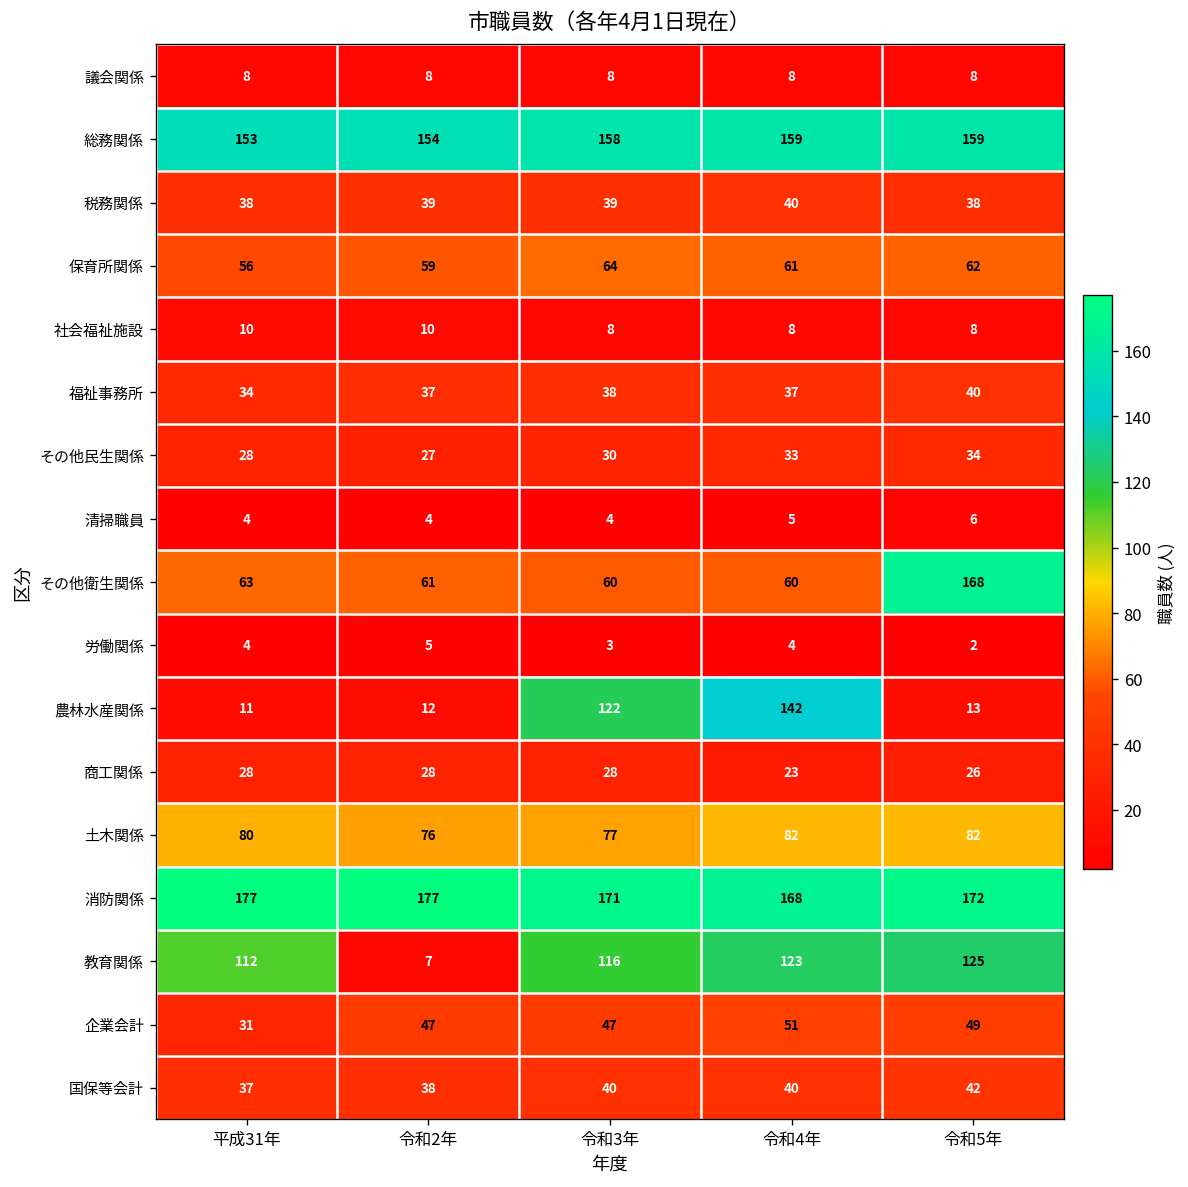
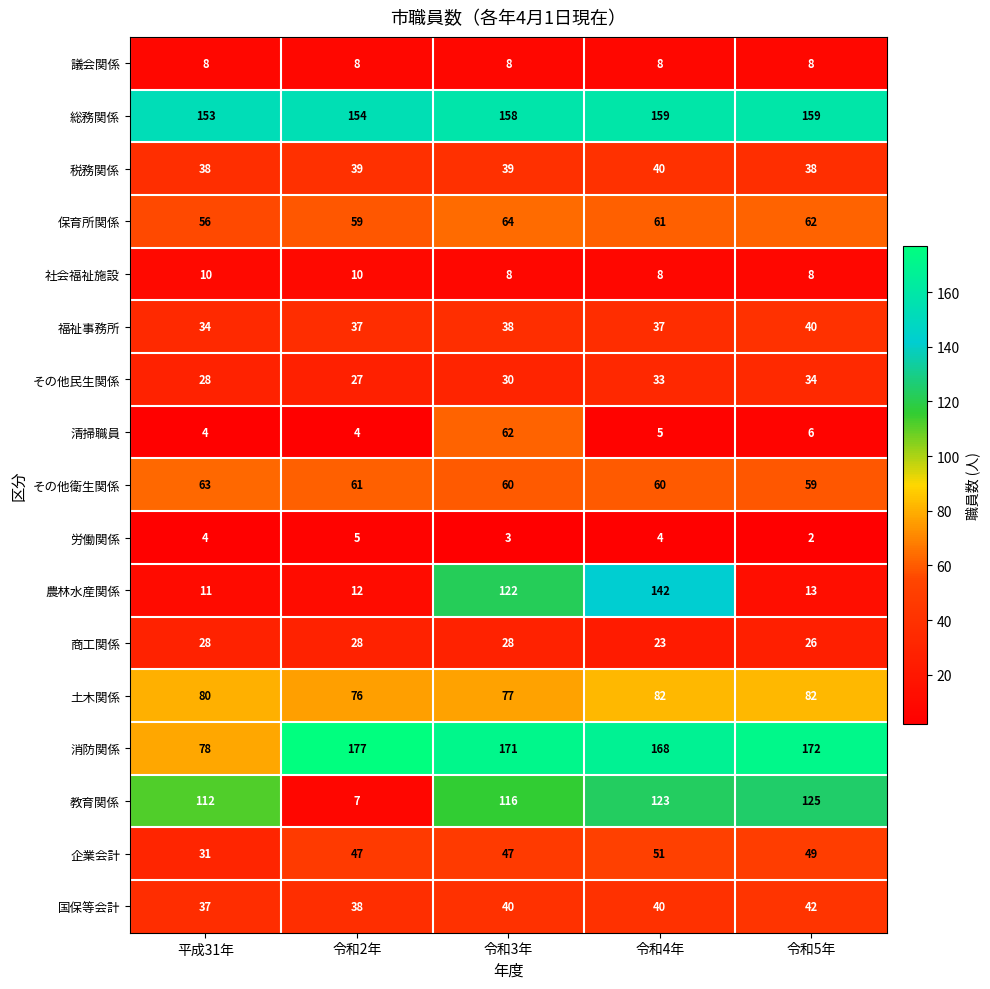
清掃職員, 令和3年: 4 -> 62
その他衛生関係, 令和5年: 168 -> 59
消防関係, 平成31年: 177 -> 78
